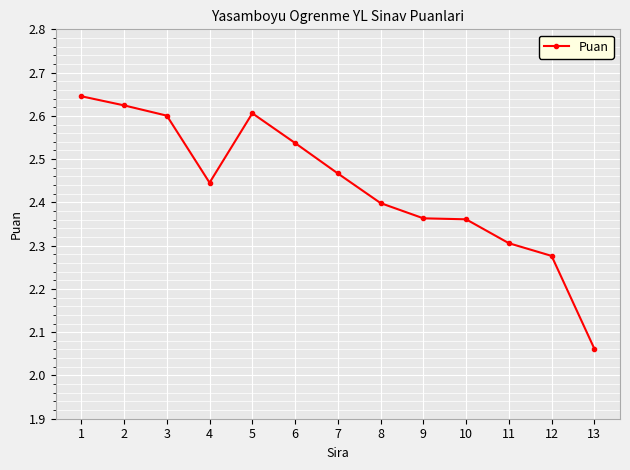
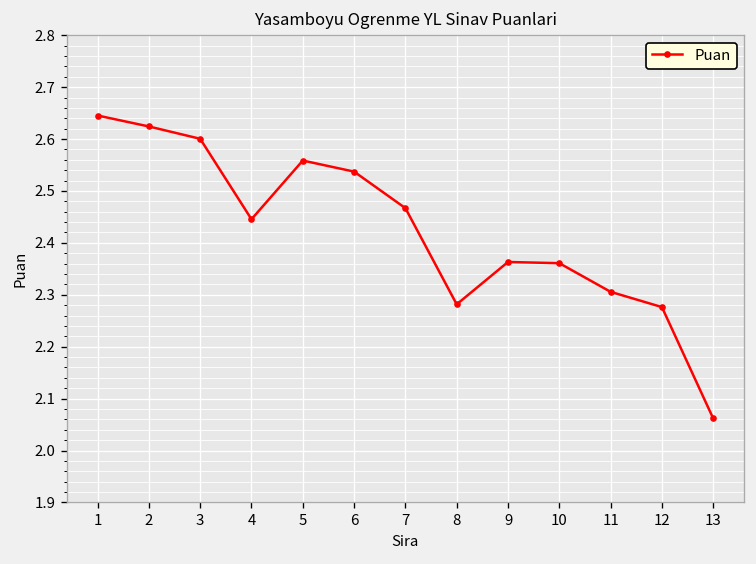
5: 2.61 -> 2.56
8: 2.40 -> 2.28
